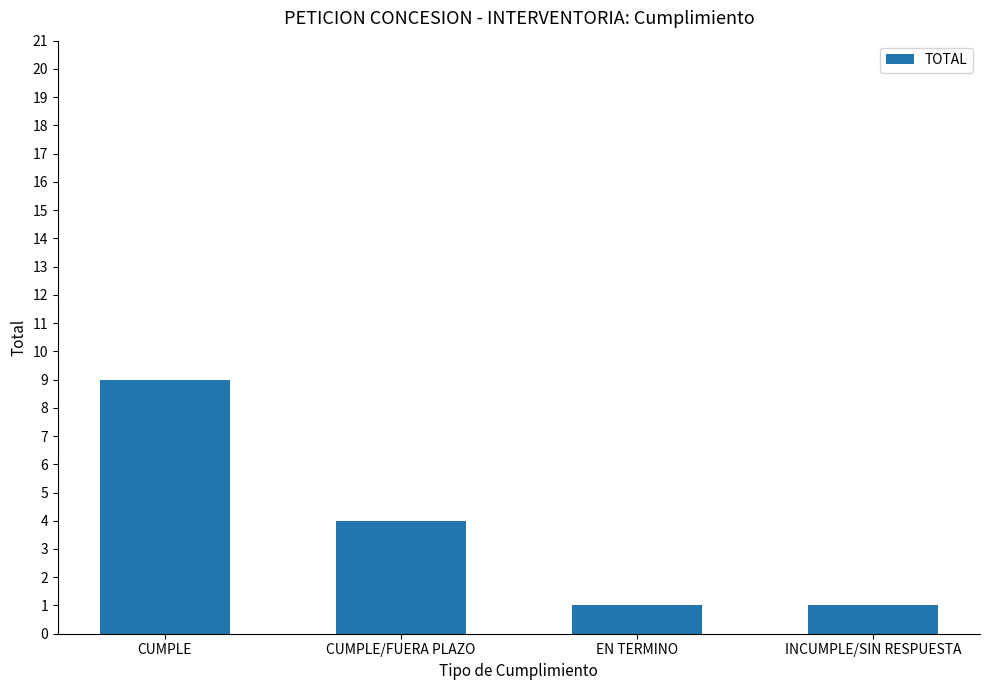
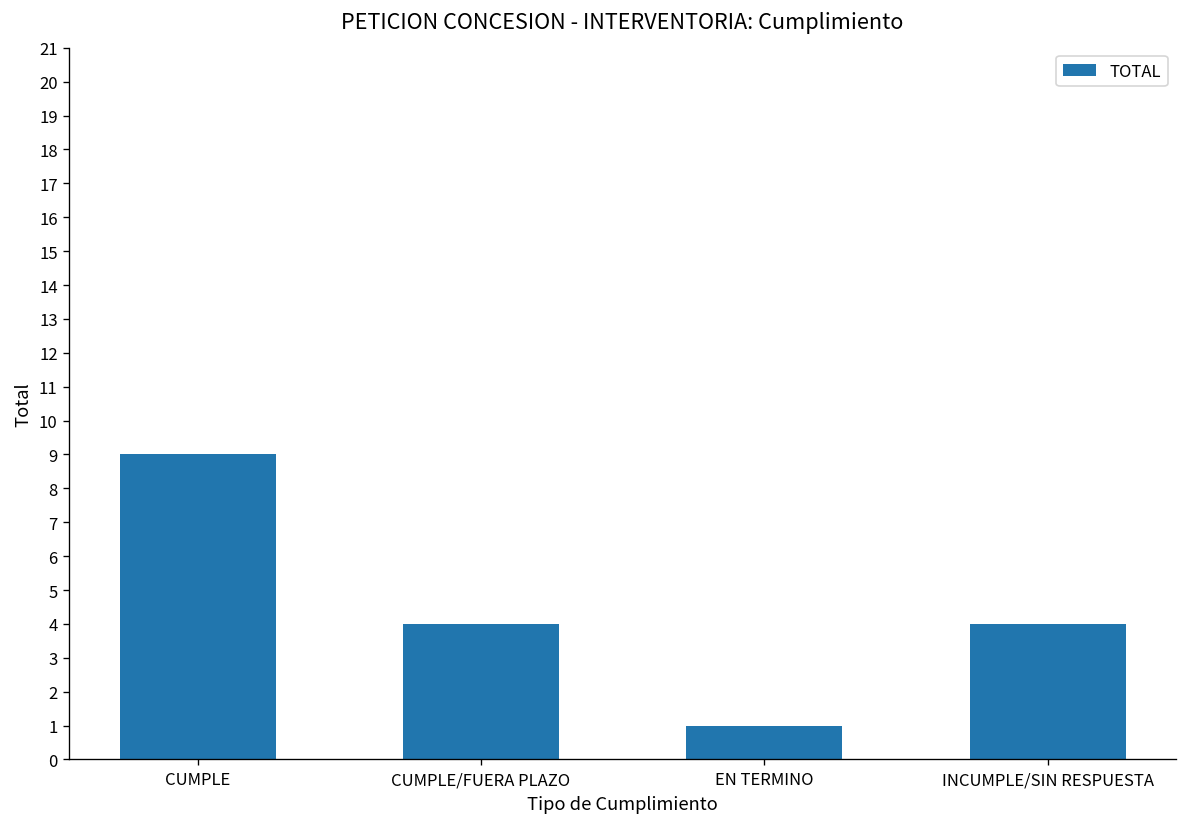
INCUMPLE/SIN RESPUESTA: 1 -> 4
